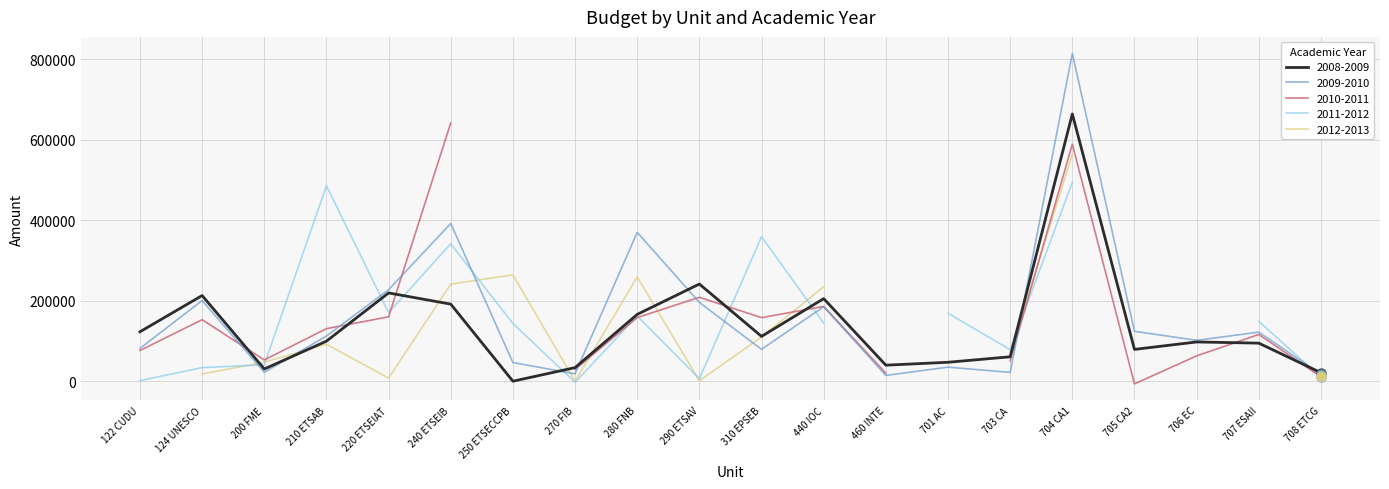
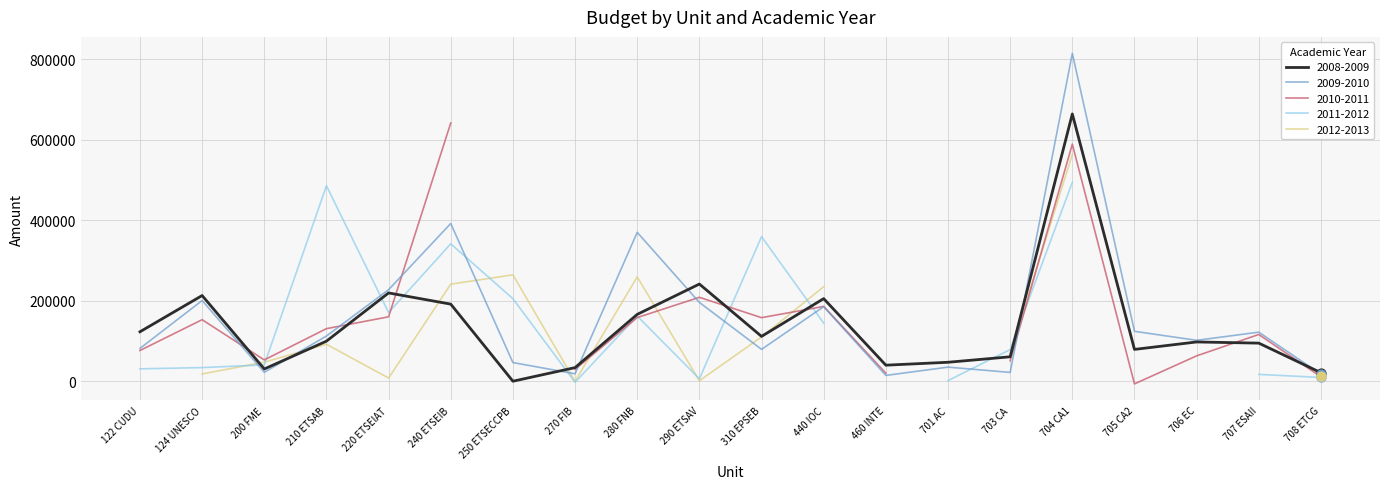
2011-2012, 122 CUDU: 0 -> 30000
2011-2012, 250 ETSECCPB: 140000 -> 210000
2011-2012, 701 AC: 170000 -> 0
2011-2012, 707 ESAII: 150000 -> 20000
